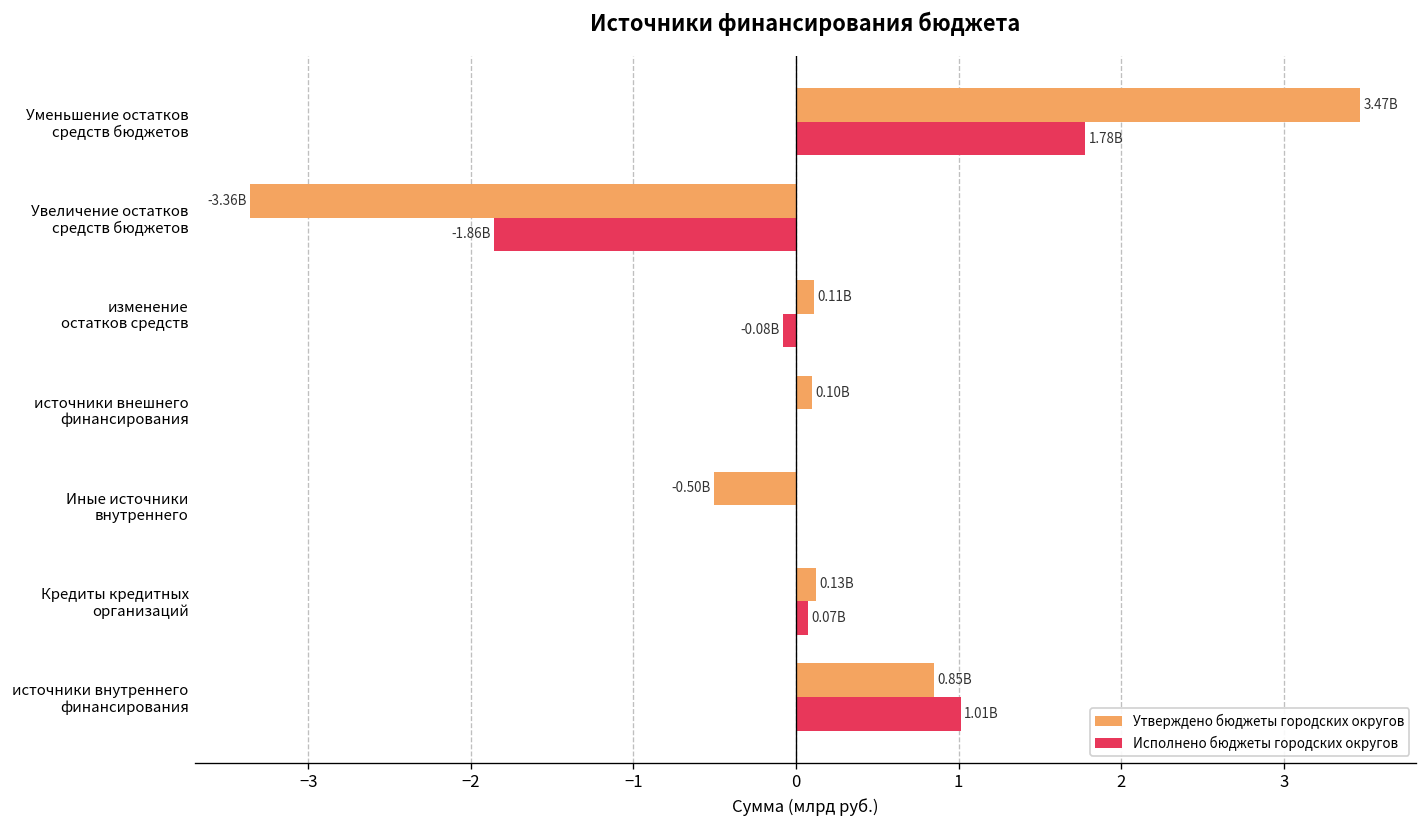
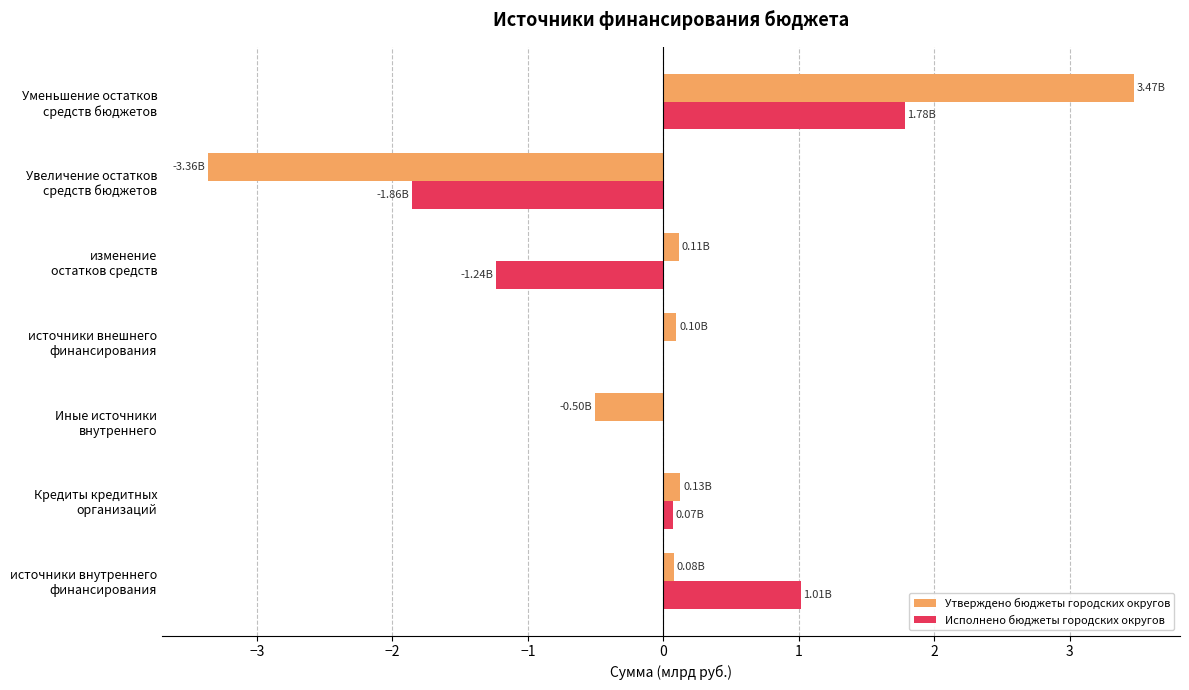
Исполнено бюджеты городских округов, изменение остатков средств: -0.08B -> -1.24B
Утверждено бюджеты городских округов, источники внутреннего финансирования: 0.85B -> 0.08B
